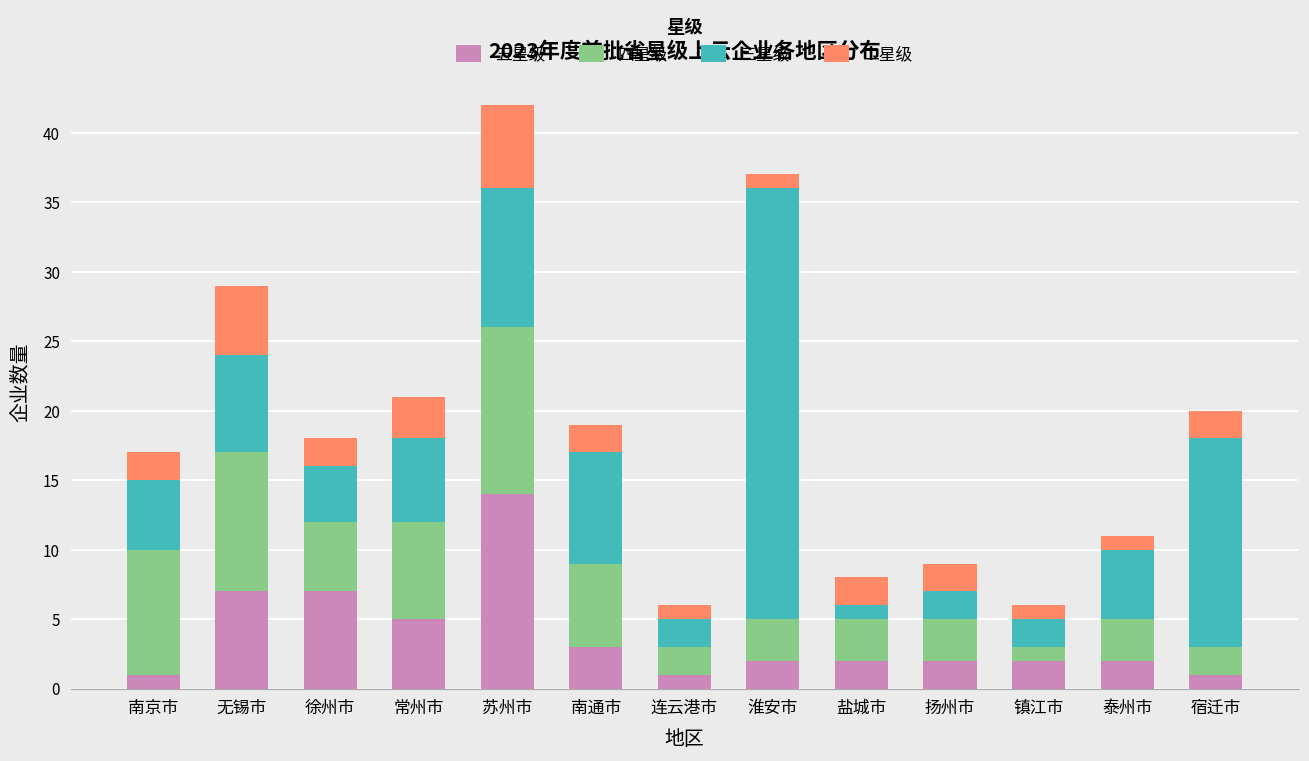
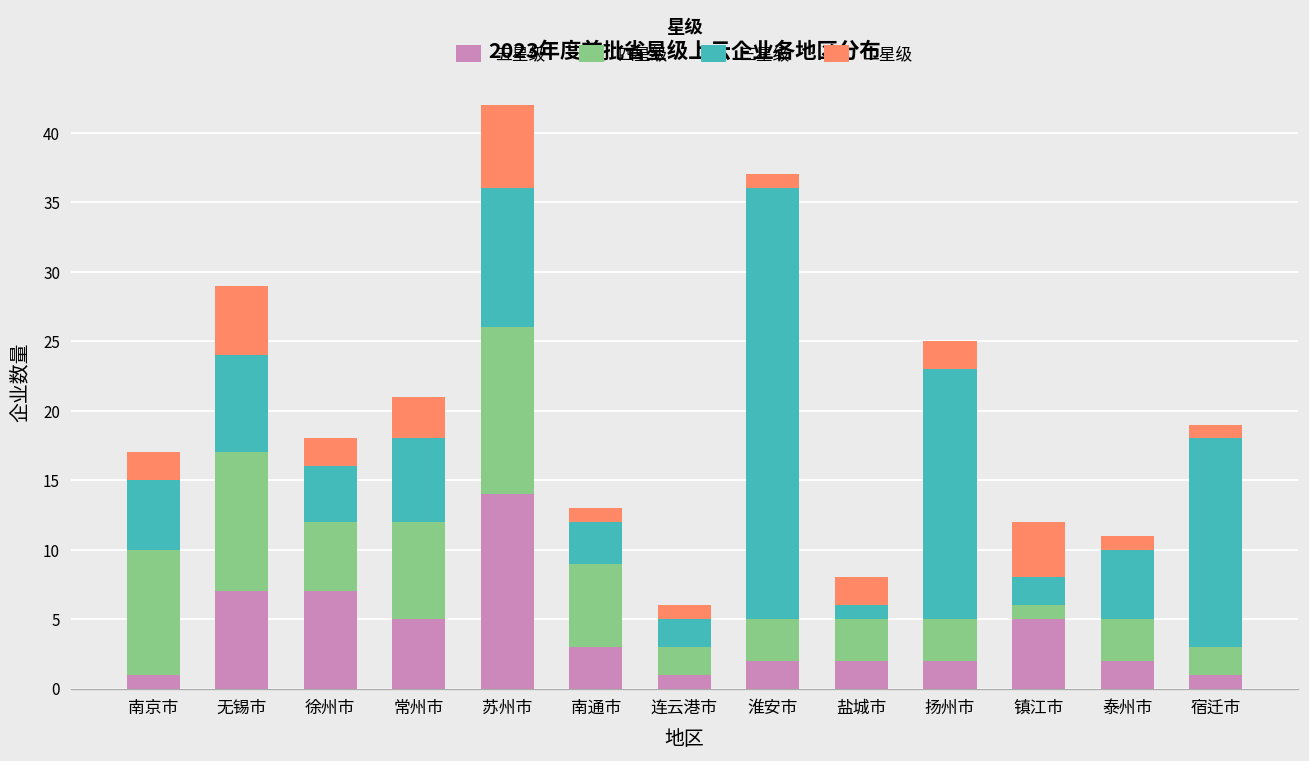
三星级, 南通市: 8 -> 3
二星级, 南通市: 2 -> 1
三星级, 扬州市: 2 -> 18
五星级, 镇江市: 2 -> 5
二星级, 镇江市: 1 -> 4
二星级, 宿迁市: 2 -> 1
